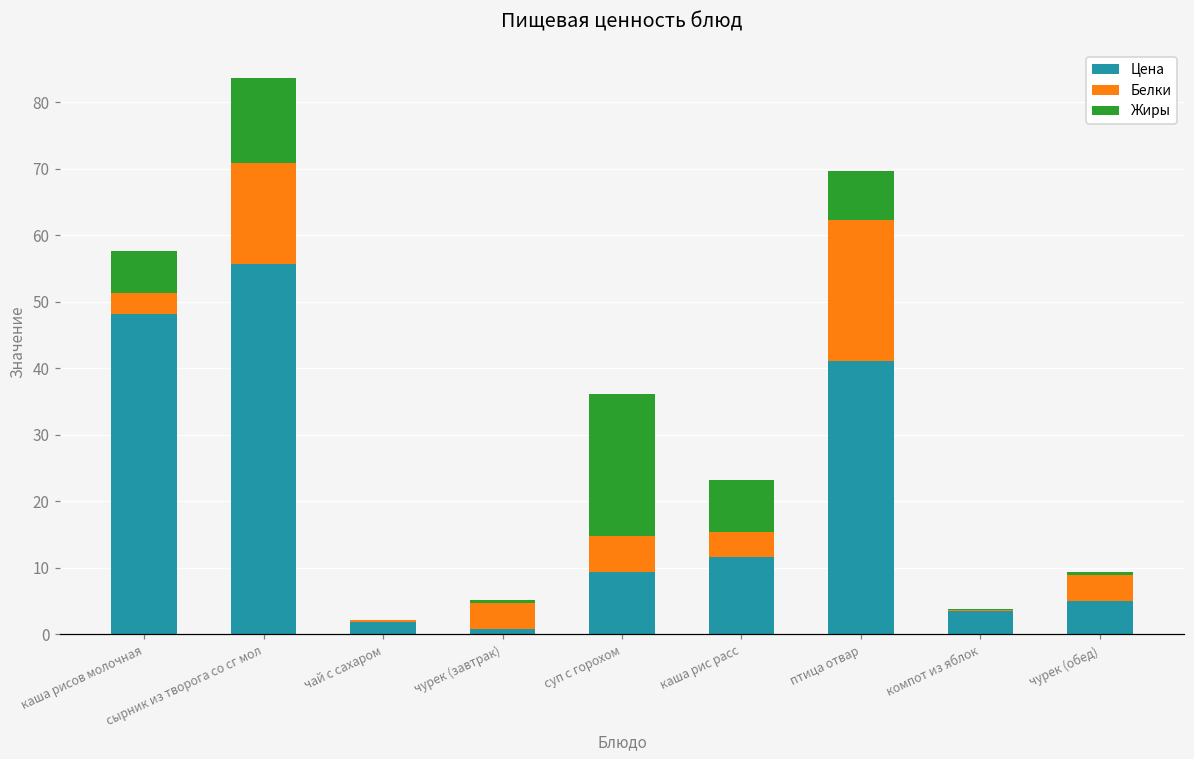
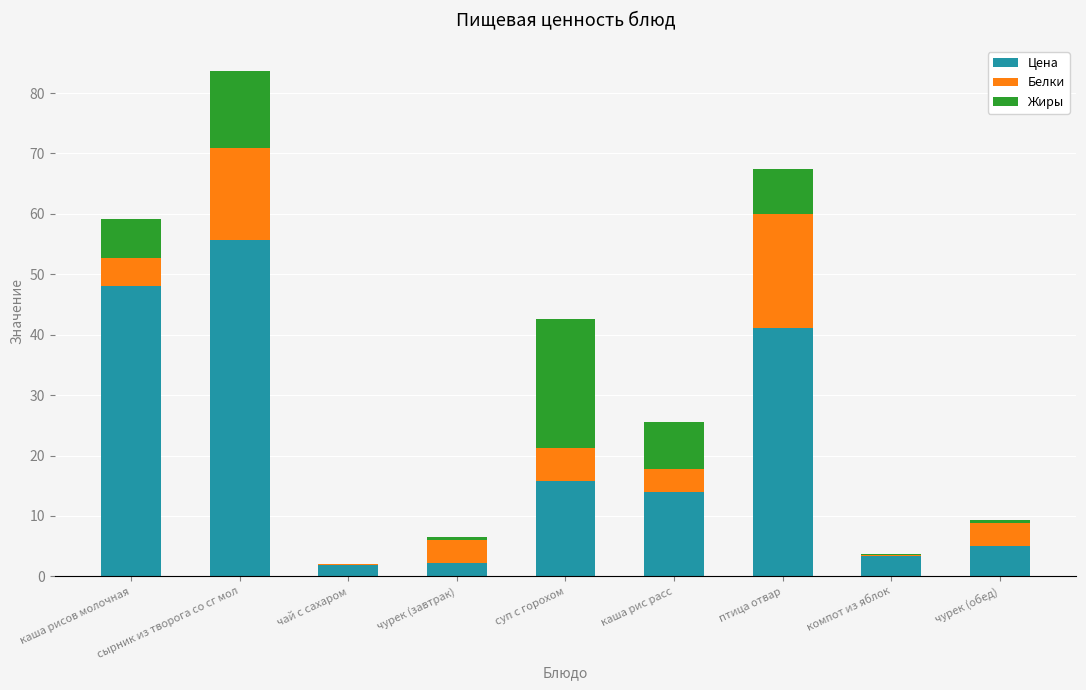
Белки, каша рисов молочная: 3 -> 5
Цена, чурек (завтрак): 1 -> 2
Цена, суп с горохом: 9 -> 16
Цена, каша рис расс: 12 -> 14
Белки, птица отвар: 21 -> 19
